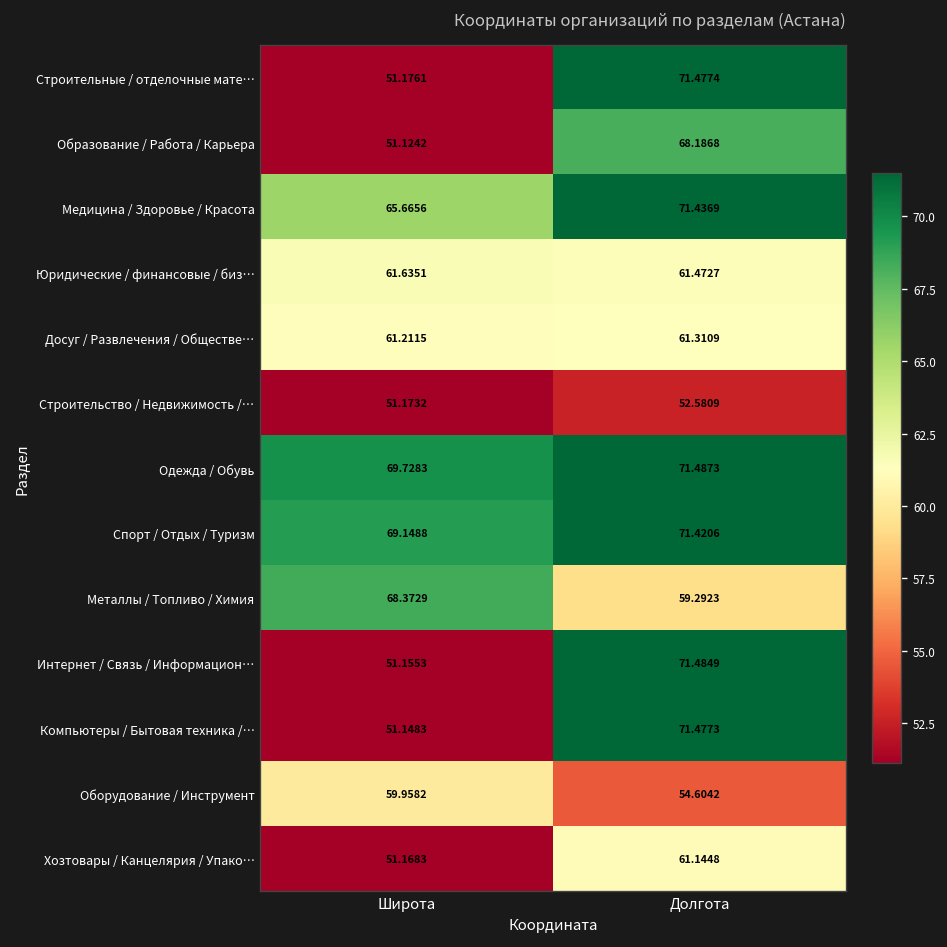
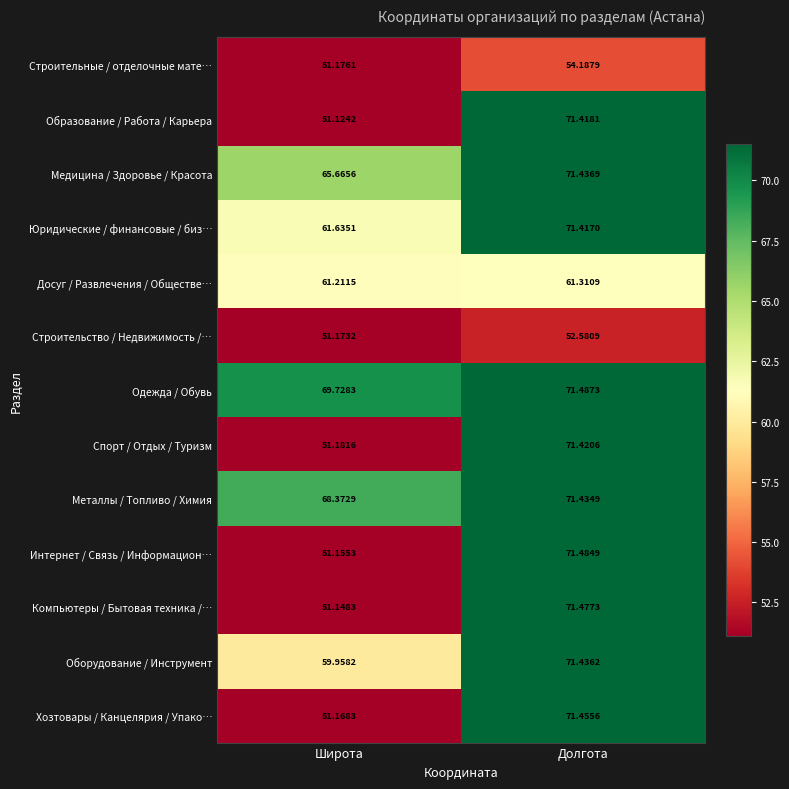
Строительные / отделочные мате…, Долгота: 71.4774 -> 54.1879
Образование / Работа / Карьера, Долгота: 68.1868 -> 71.4181
Юридические / финансовые / биз…, Долгота: 61.4727 -> 71.4170
Спорт / Отдых / Туризм, Широта: 69.1488 -> 51.1816
Металлы / Топливо / Химия, Долгота: 59.2923 -> 71.4349
Оборудование / Инструмент, Долгота: 54.6042 -> 71.4362
Хозтовары / Канцелярия / Упако…, Долгота: 61.1448 -> 71.4556
